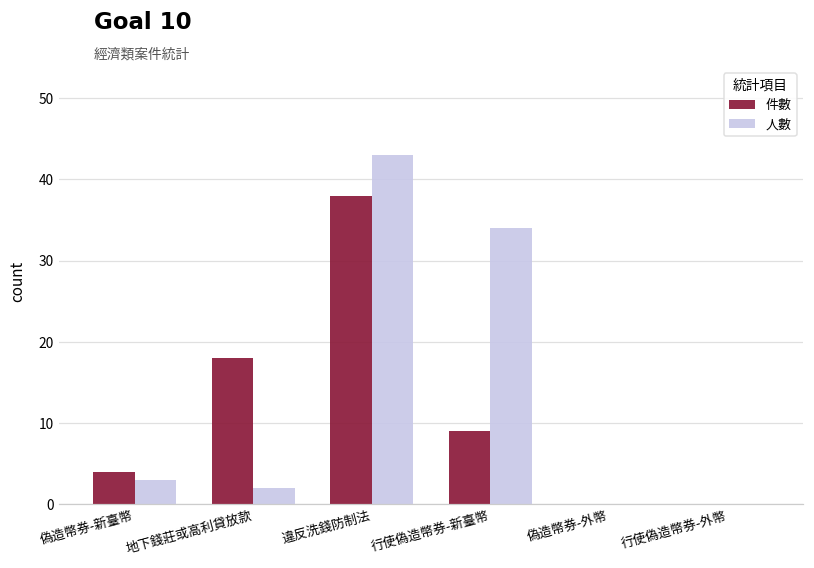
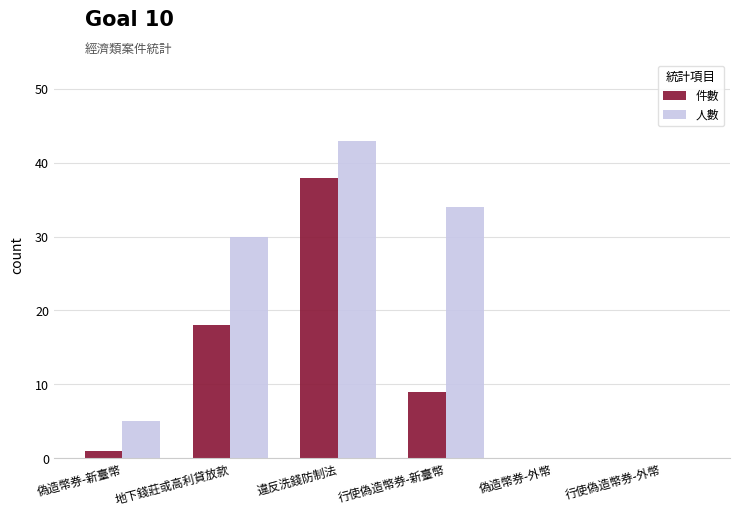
件數, 偽造幣券-新臺幣: 4 -> 1
人數, 偽造幣券-新臺幣: 3 -> 5
人數, 地下錢莊或高利貸放款: 2 -> 30
